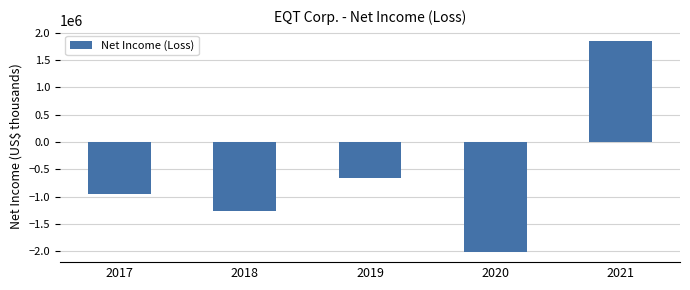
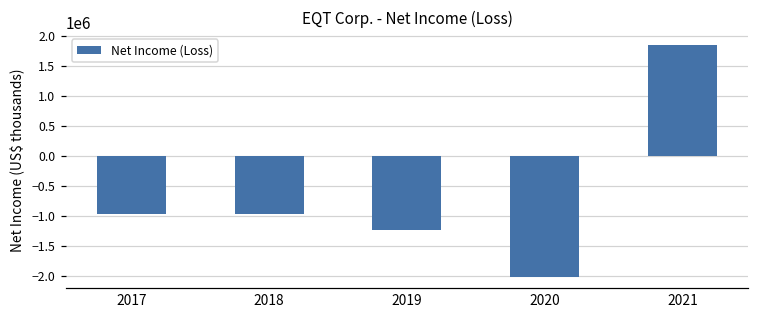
2018: -1300000 -> -1000000
2019: -700000 -> -1200000
